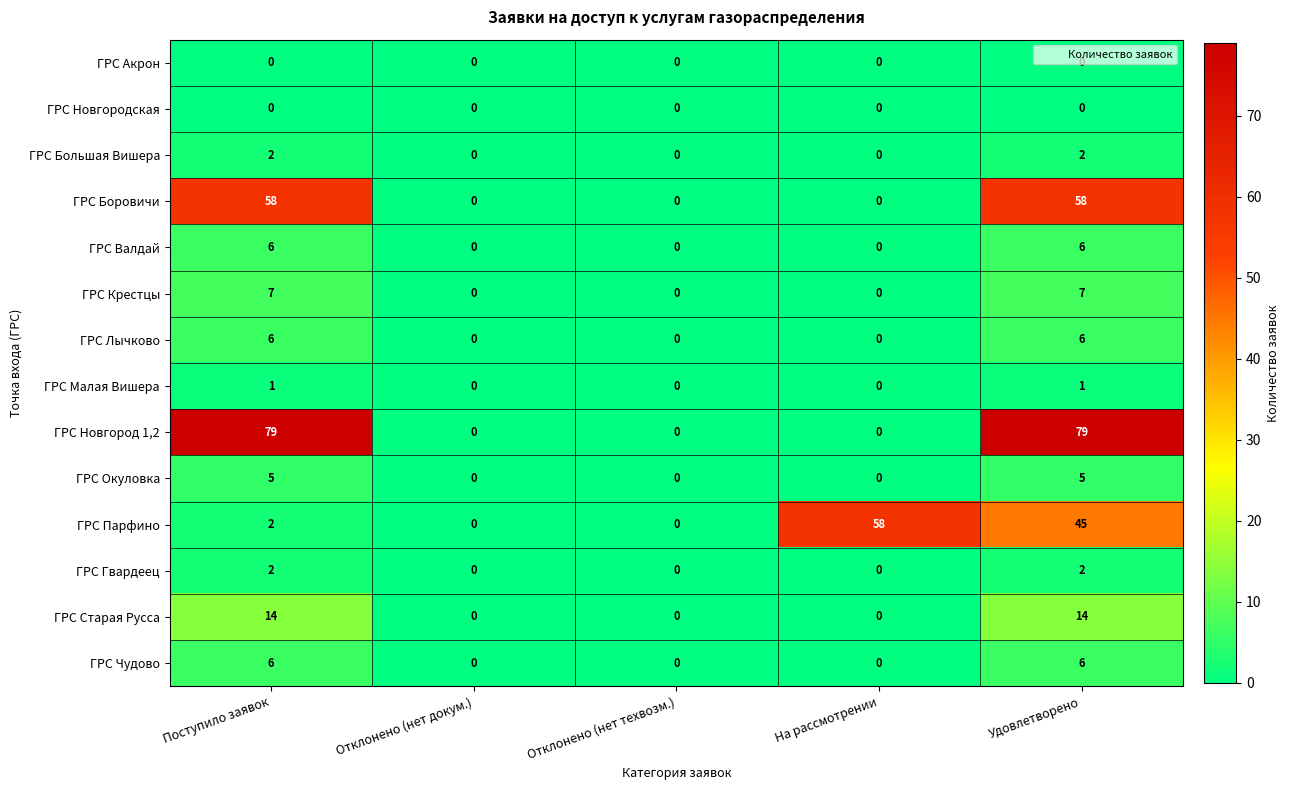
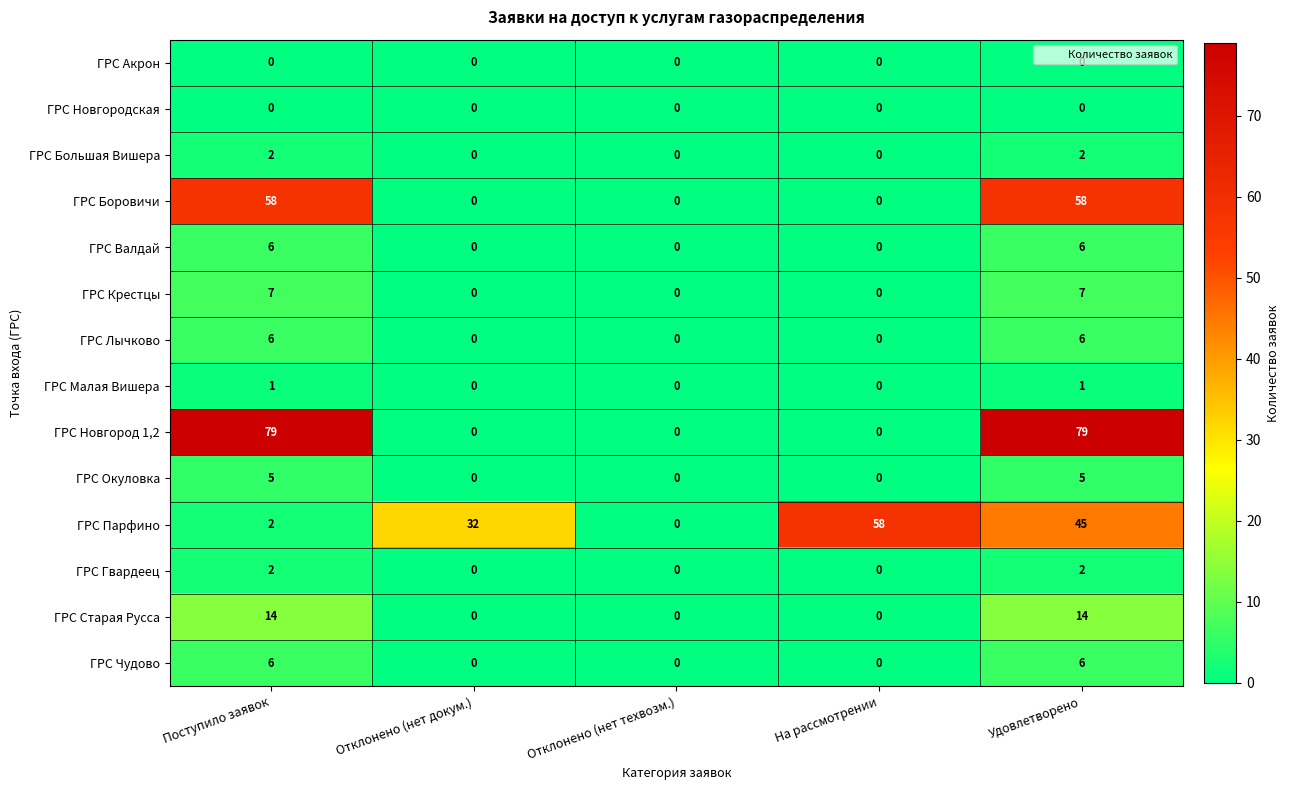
ГРС Парфино, Отклонено (нет докум.): 0 -> 32
